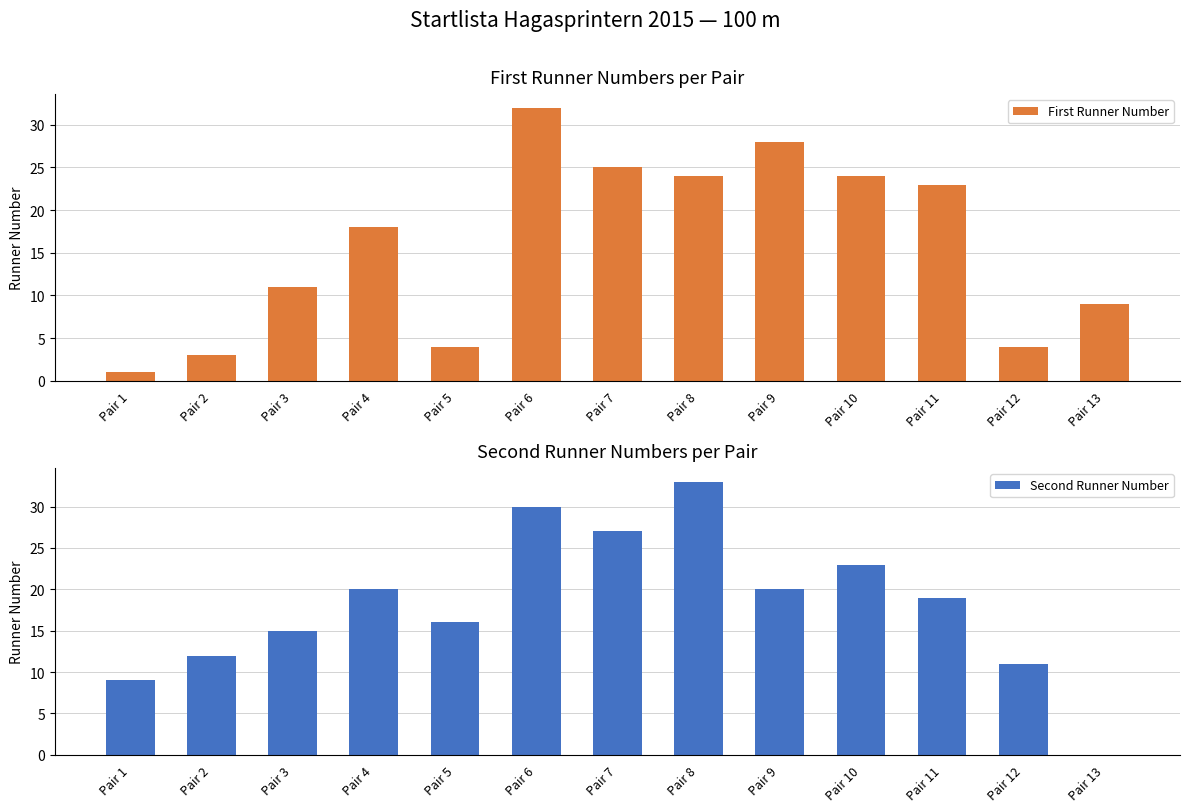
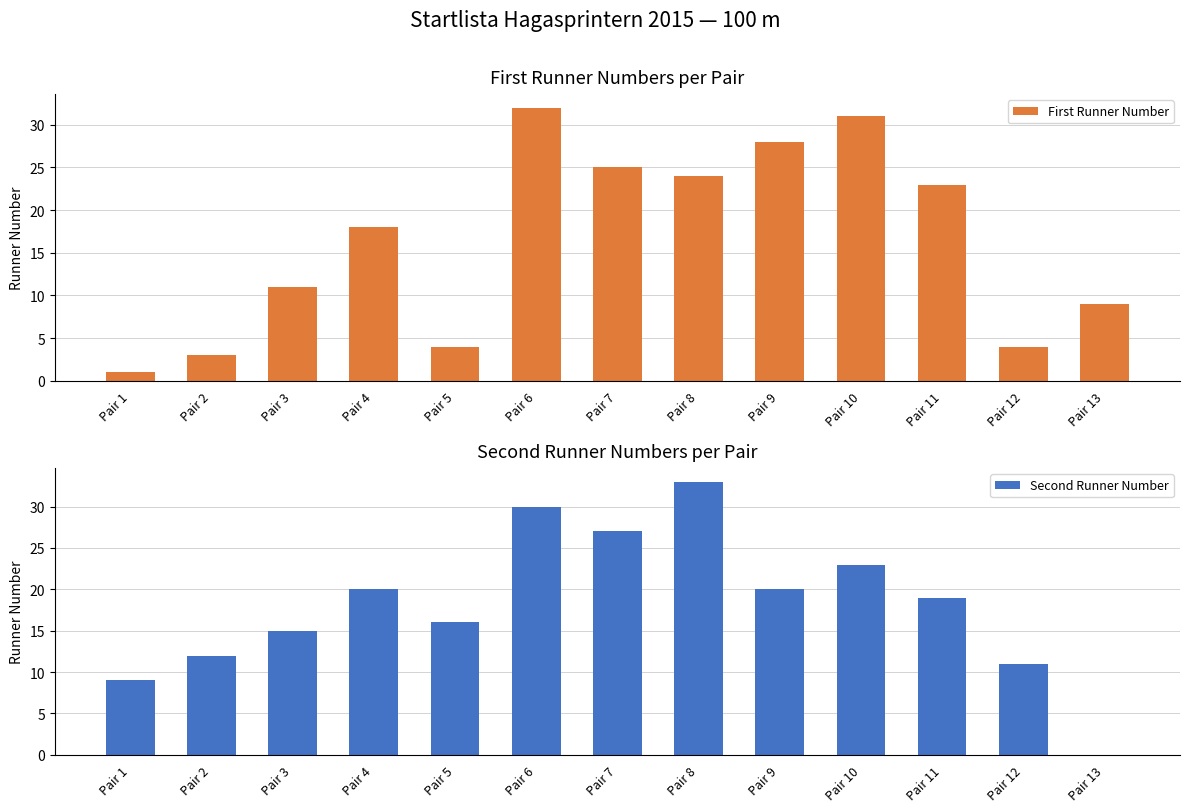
First Runner Numbers per Pair, Pair 10: 24 -> 31
